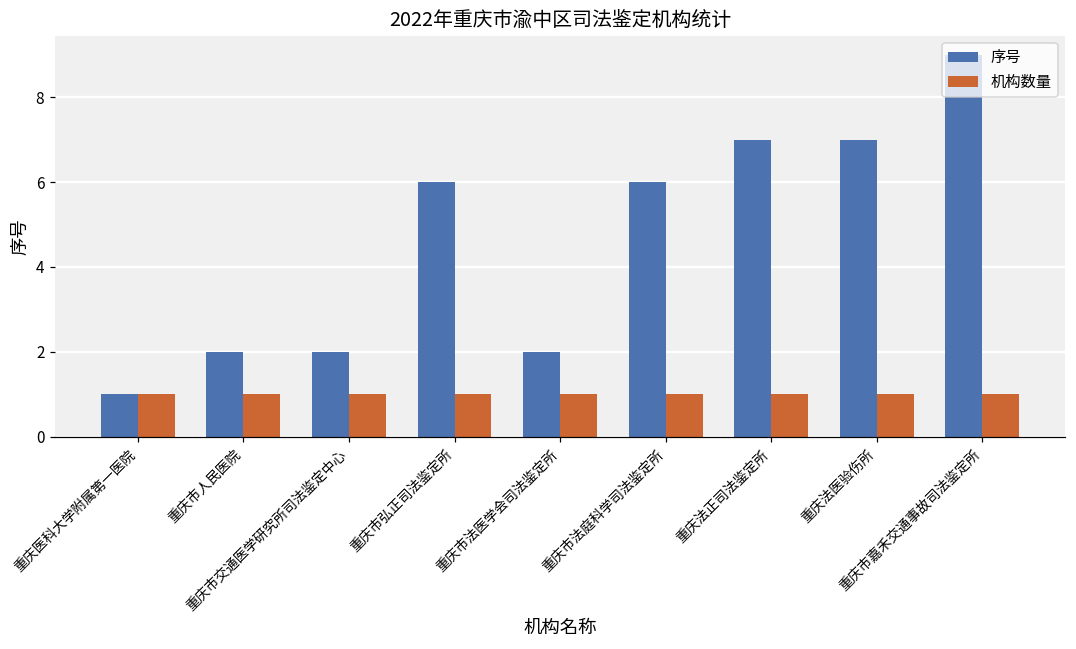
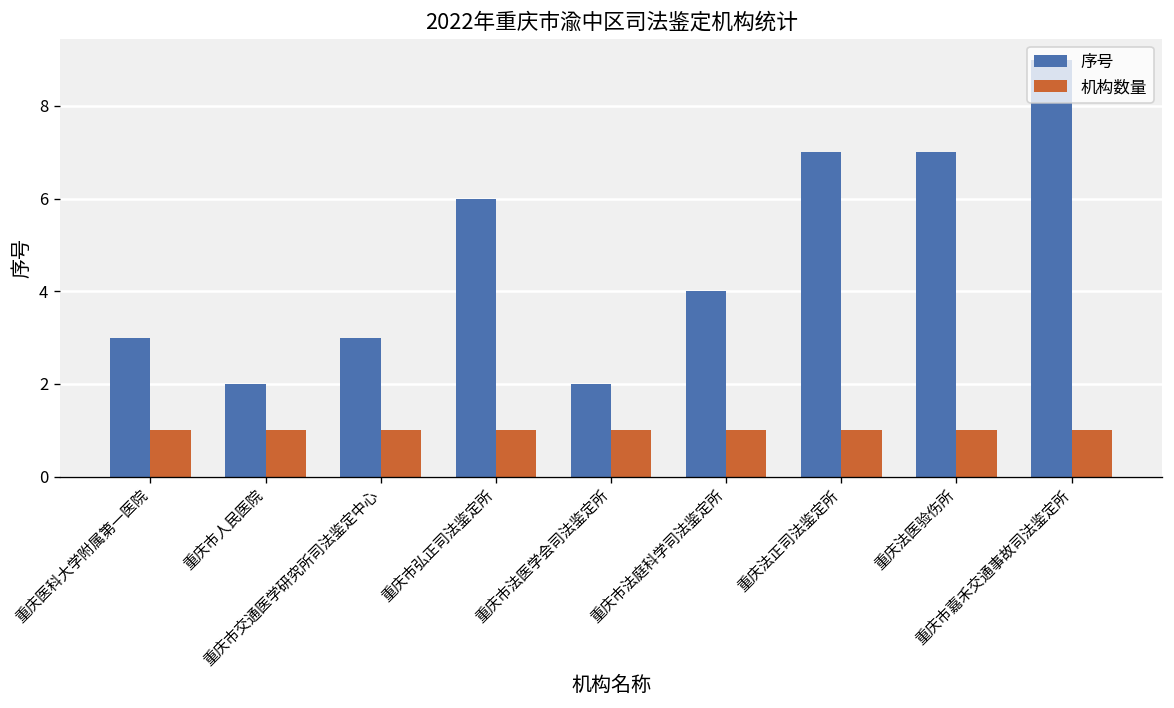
序号, 重庆医科大学附属第一医院: 1 -> 3
序号, 重庆市交通医学研究所司法鉴定中心: 2 -> 3
序号, 重庆市法庭科学司法鉴定所: 6 -> 4
